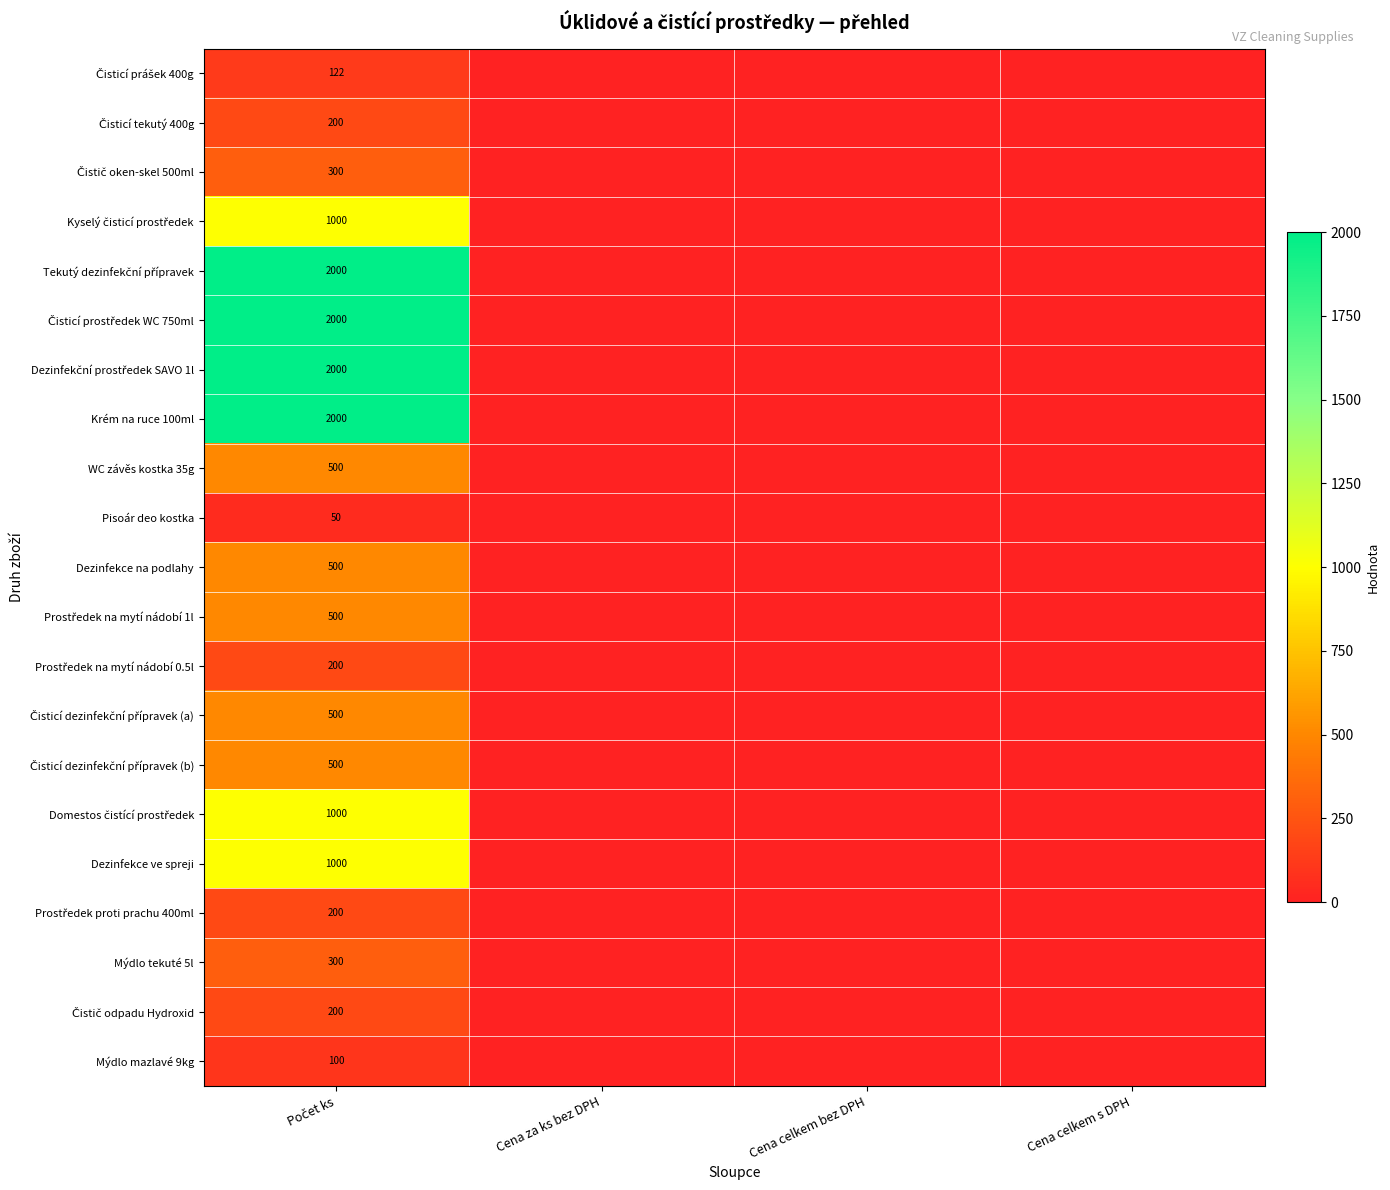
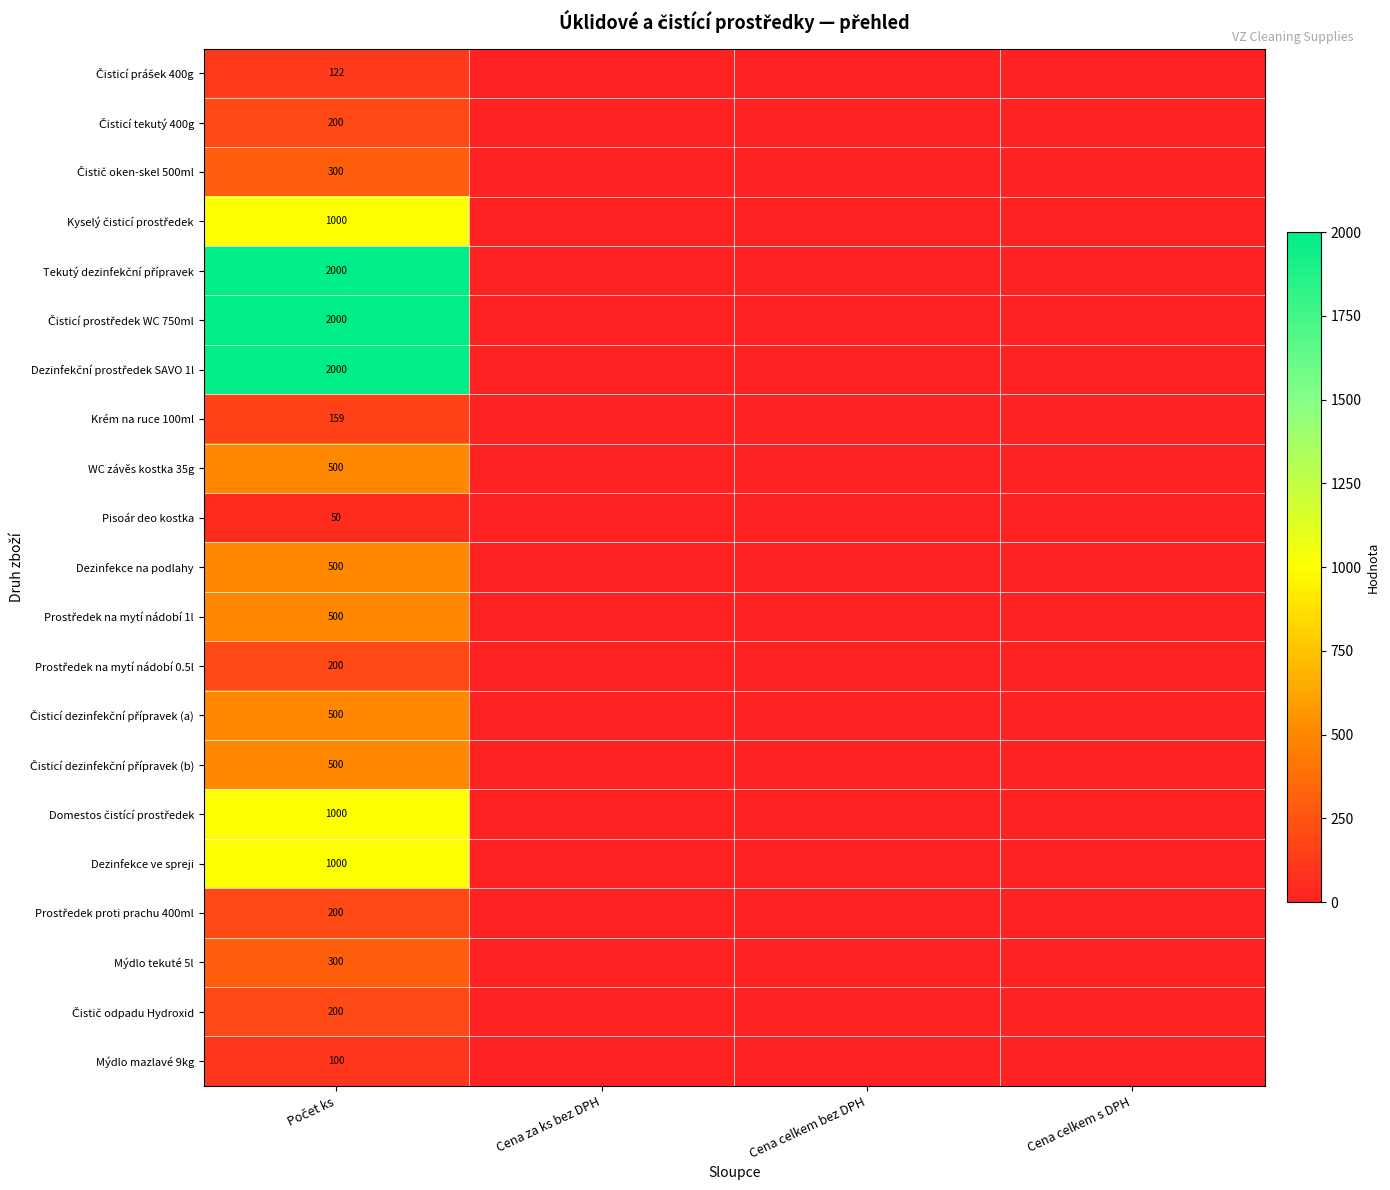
Krém na ruce 100ml, Počet ks: 2000 -> 159
